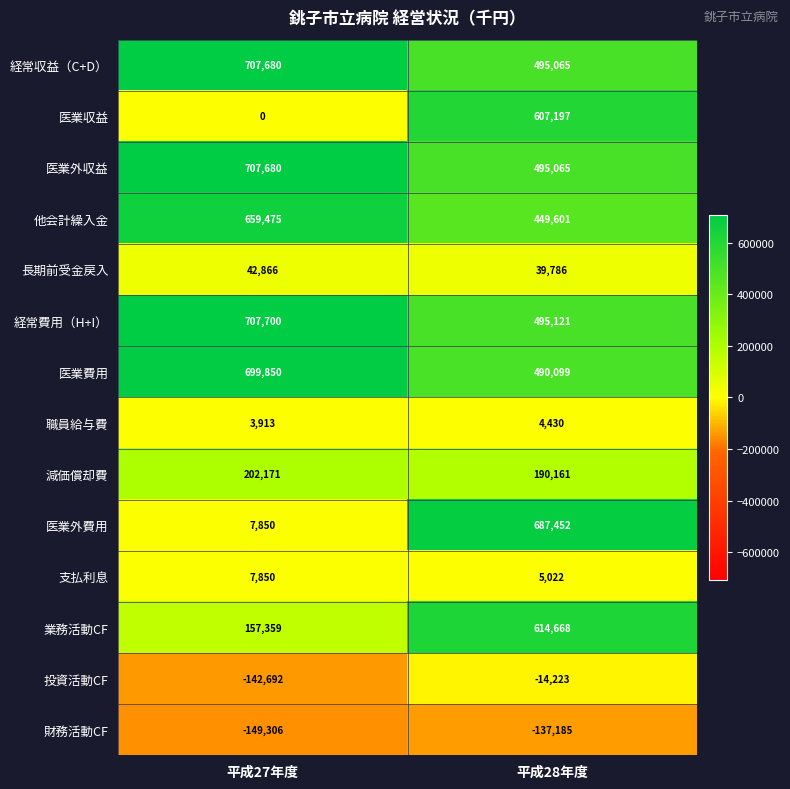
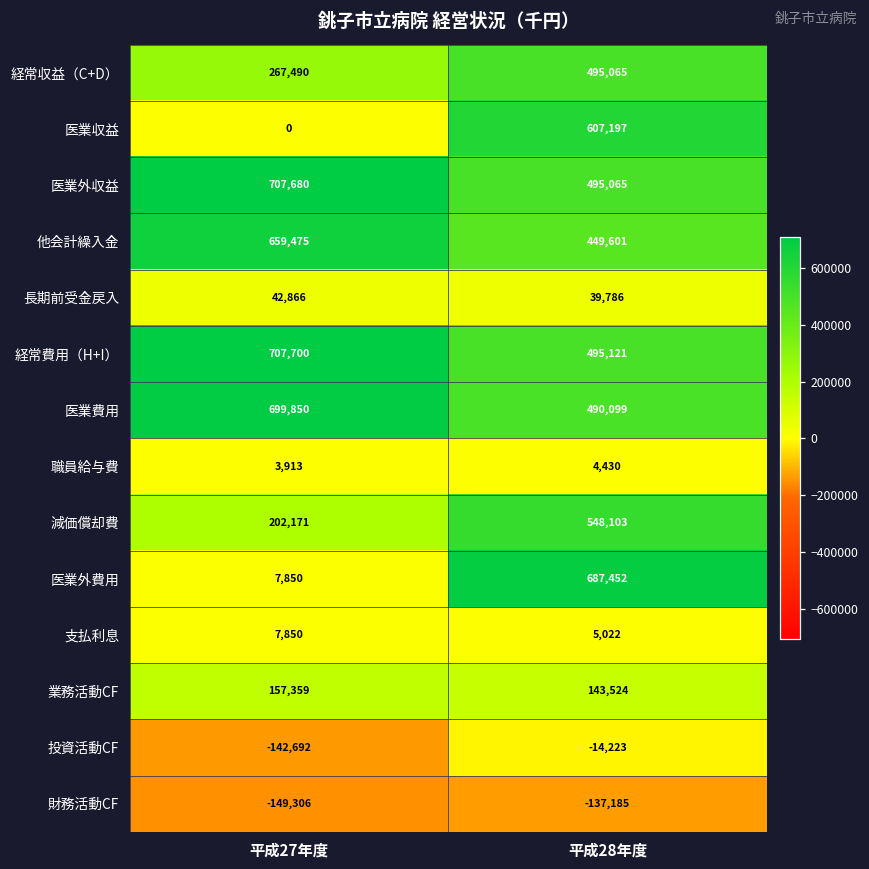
経常収益（C+D）, 平成27年度: 707,680 -> 267,490
減価償却費, 平成28年度: 190,161 -> 548,103
業務活動CF, 平成28年度: 614,668 -> 143,524
